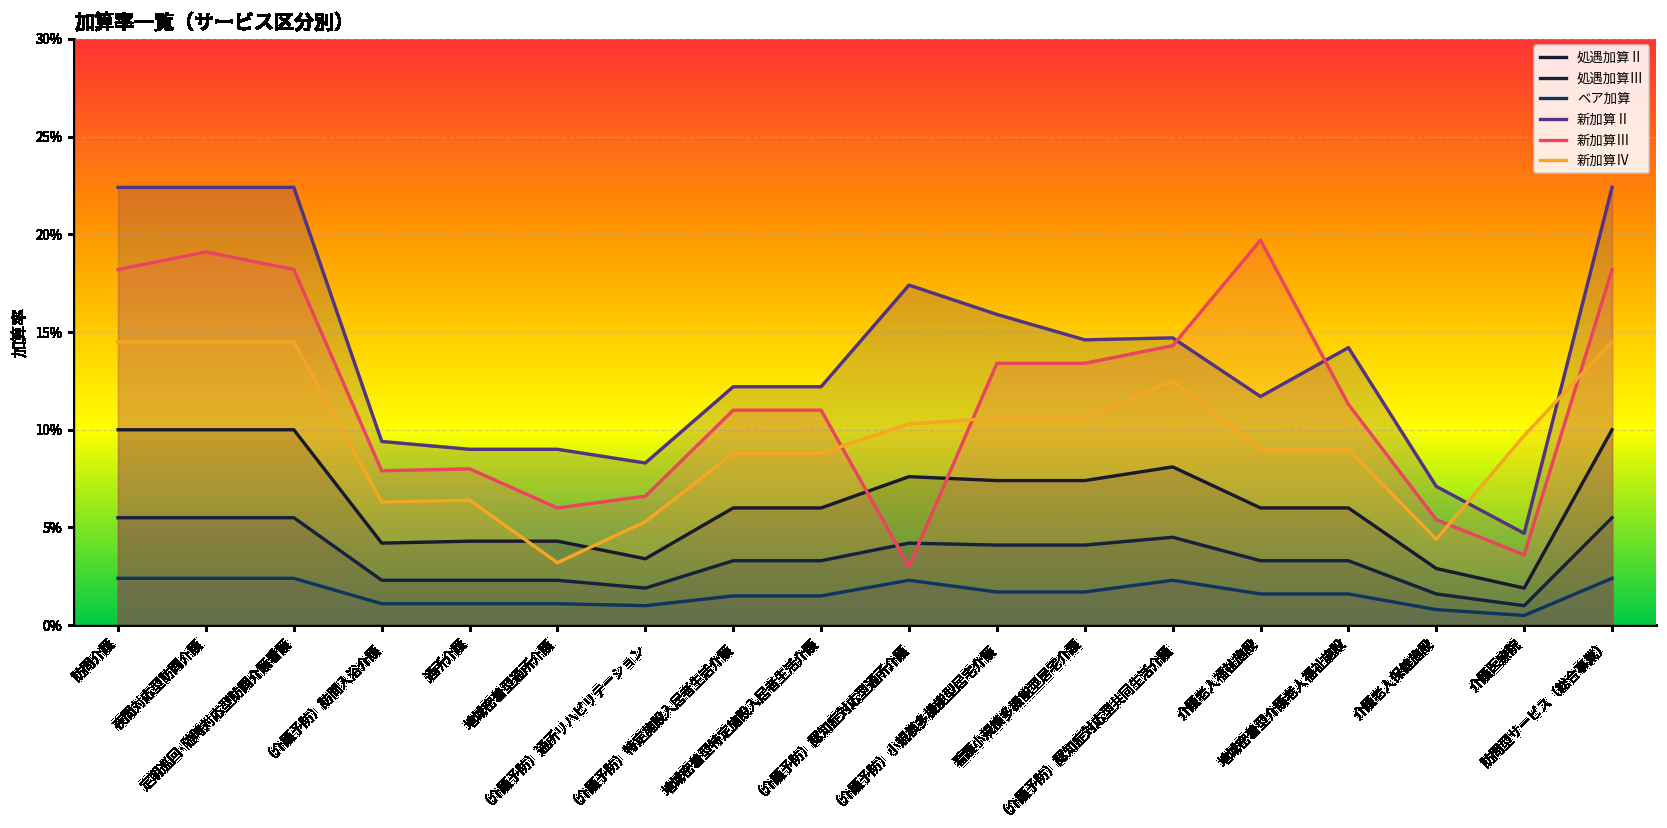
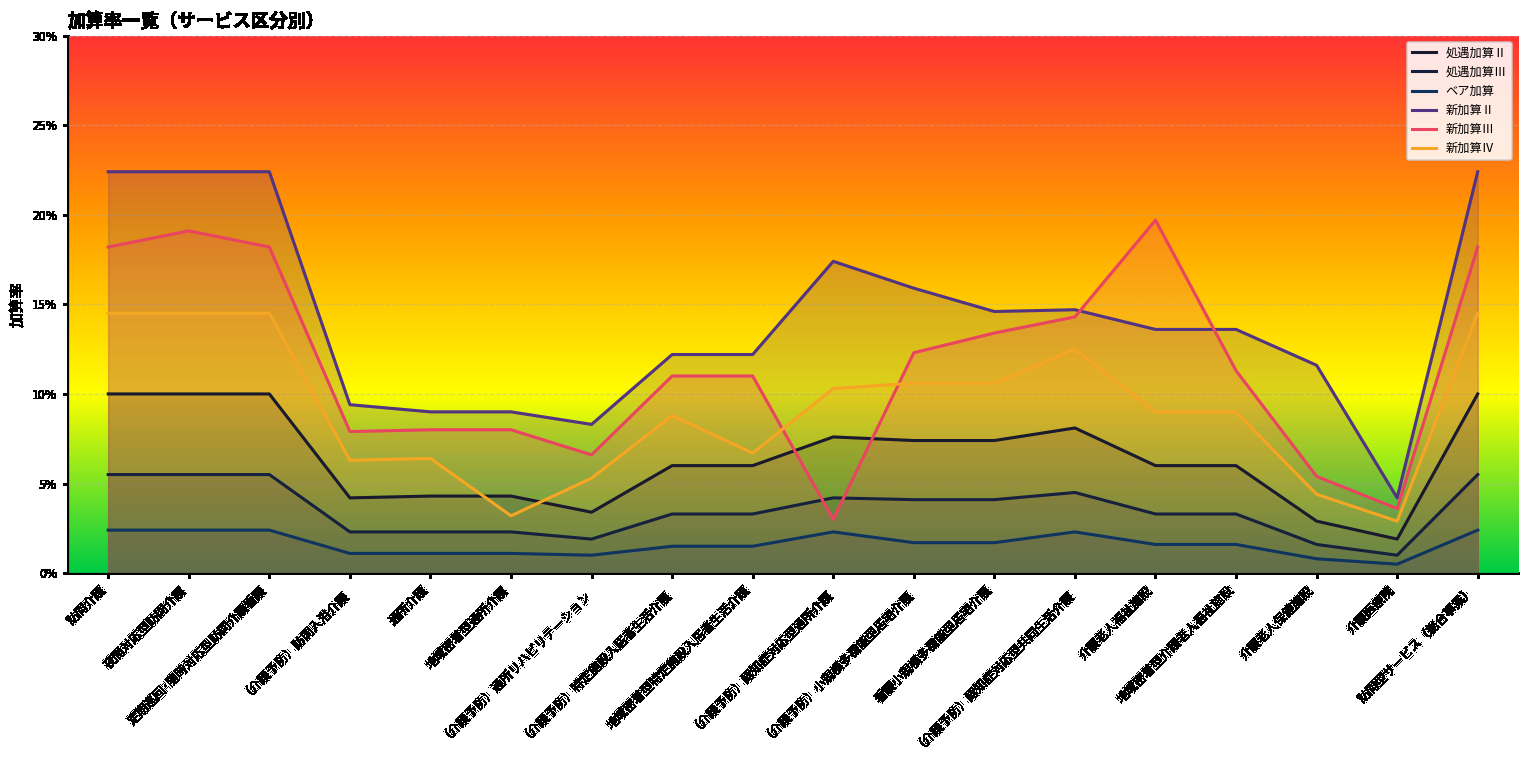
新加算Ⅲ, 地域密着型通所介護: 6.0% -> 8.0%
新加算Ⅳ, 地域密着型特定施設入居者生活介護: 8.8% -> 6.7%
新加算Ⅲ, （介護予防）小規模多機能型居宅介護: 13.4% -> 12.3%
新加算Ⅱ, 介護老人福祉施設: 11.7% -> 13.6%
新加算Ⅱ, 地域密着型介護老人福祉施設: 14.2% -> 13.6%
新加算Ⅱ, 介護老人保健施設: 7.1% -> 11.6%
新加算Ⅱ, 介護医療院: 4.7% -> 4.2%
新加算Ⅳ, 介護医療院: 9.7% -> 2.9%
